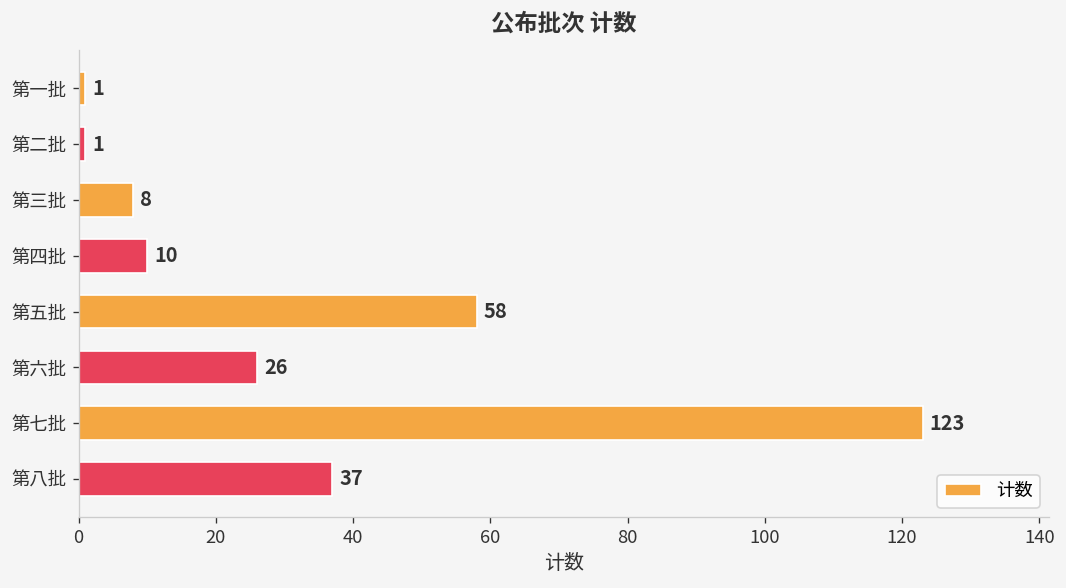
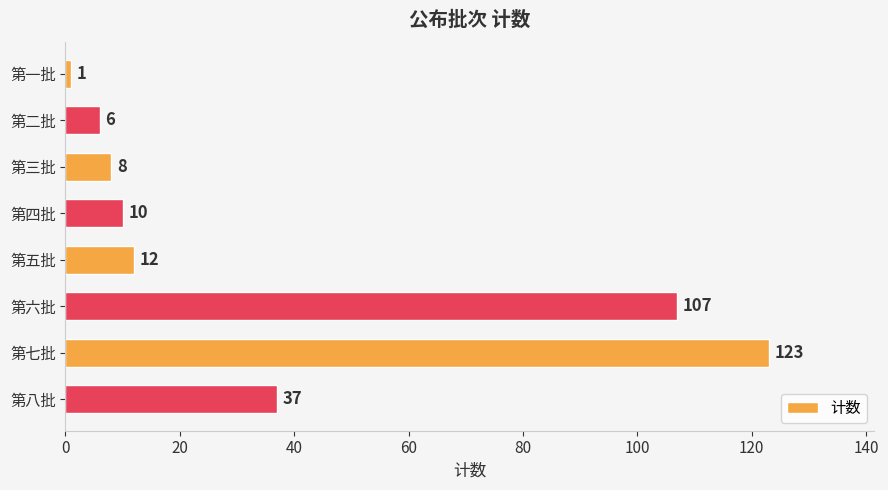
第二批: 1 -> 6
第五批: 58 -> 12
第六批: 26 -> 107
